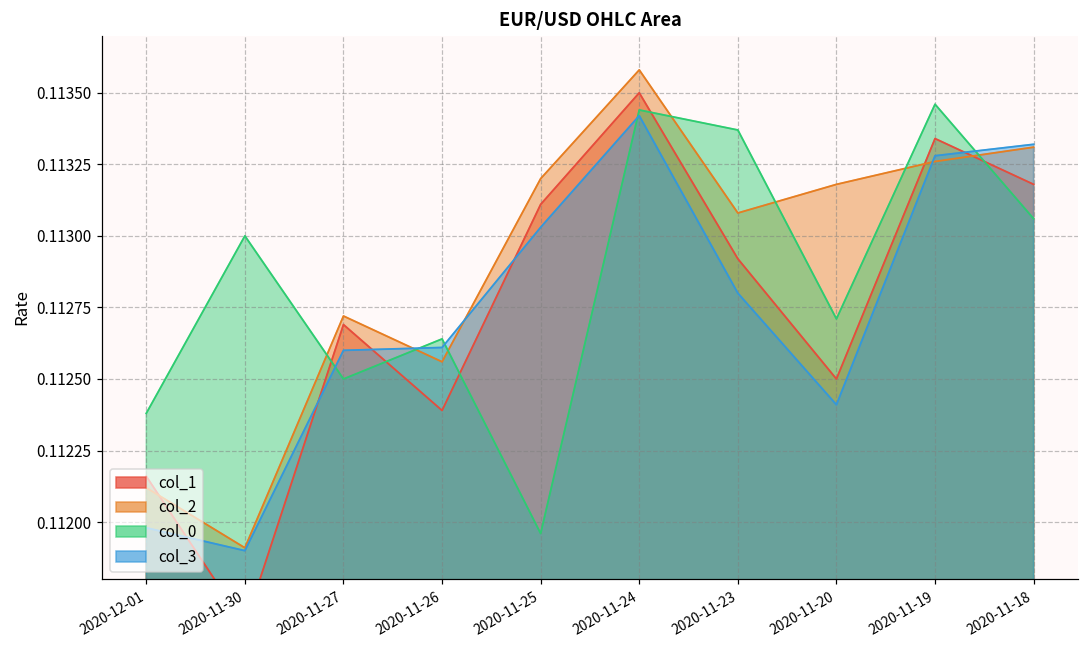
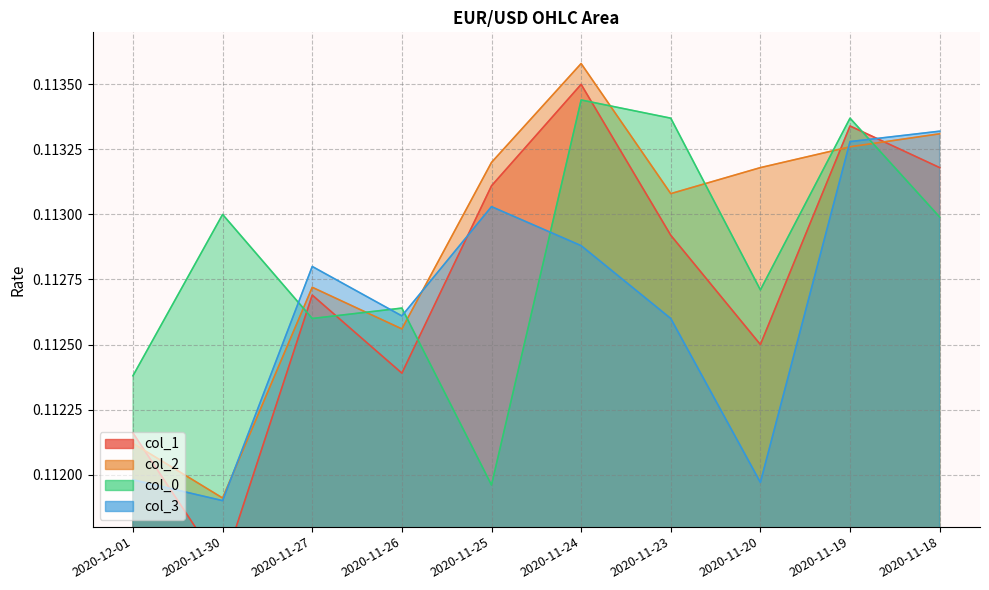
col_0, 2020-11-27: 0.1125 -> 0.1126
col_3, 2020-11-27: 0.1126 -> 0.1128
col_3, 2020-11-24: 0.11342 -> 0.11288
col_3, 2020-11-23: 0.1128 -> 0.1126
col_3, 2020-11-20: 0.11241 -> 0.11197
col_0, 2020-11-19: 0.11346 -> 0.11337
col_0, 2020-11-18: 0.11306 -> 0.11299
